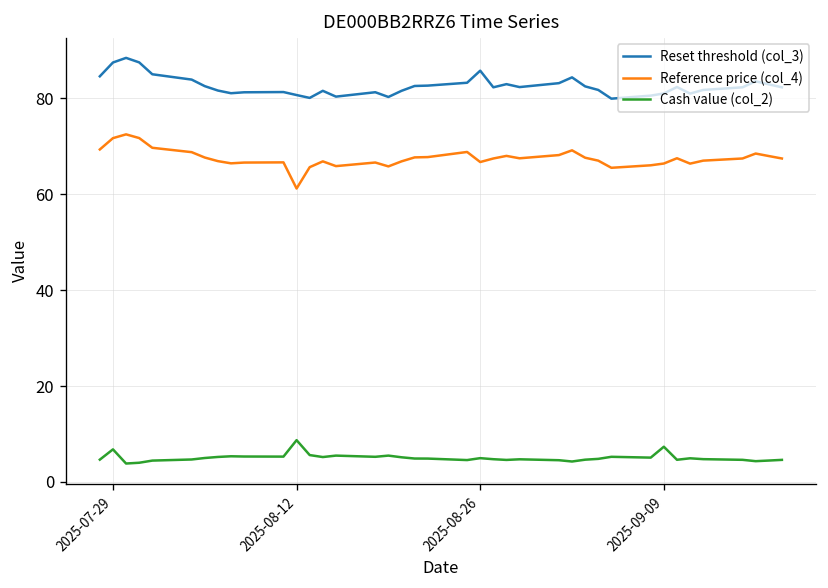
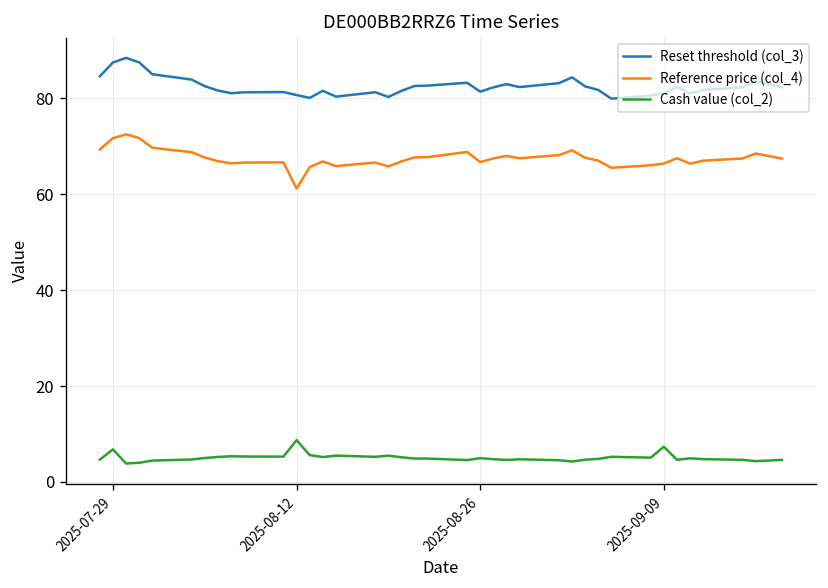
Reset threshold (col_3), 2025-08-26: 86 -> 81
